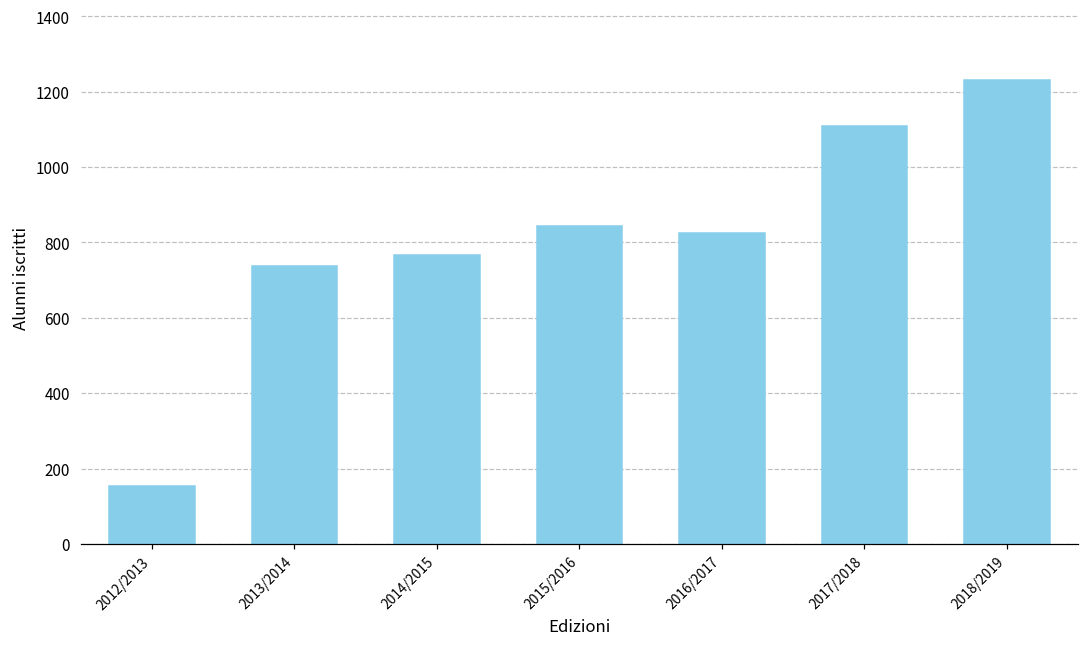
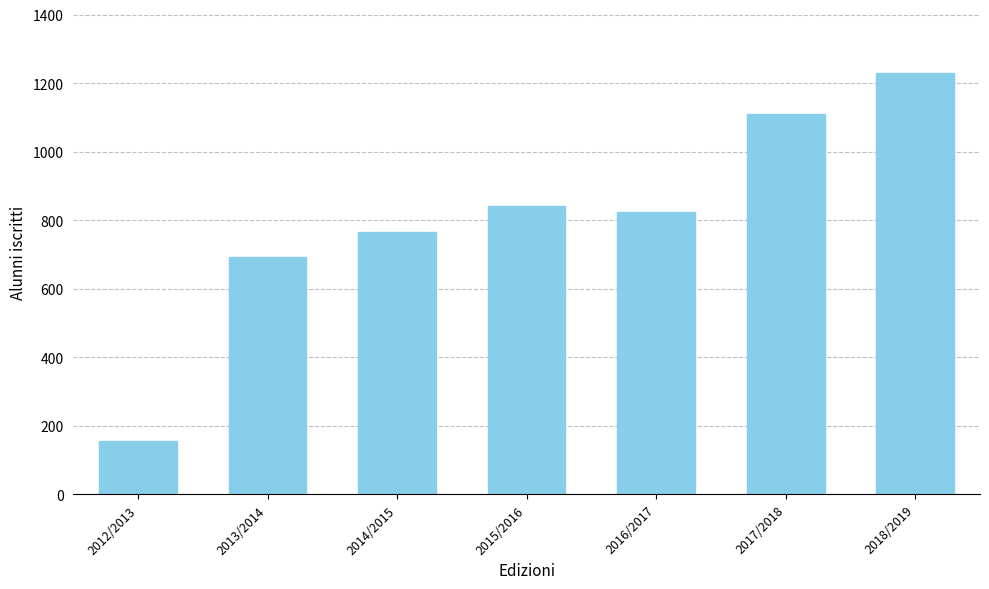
2013/2014: 740 -> 690
